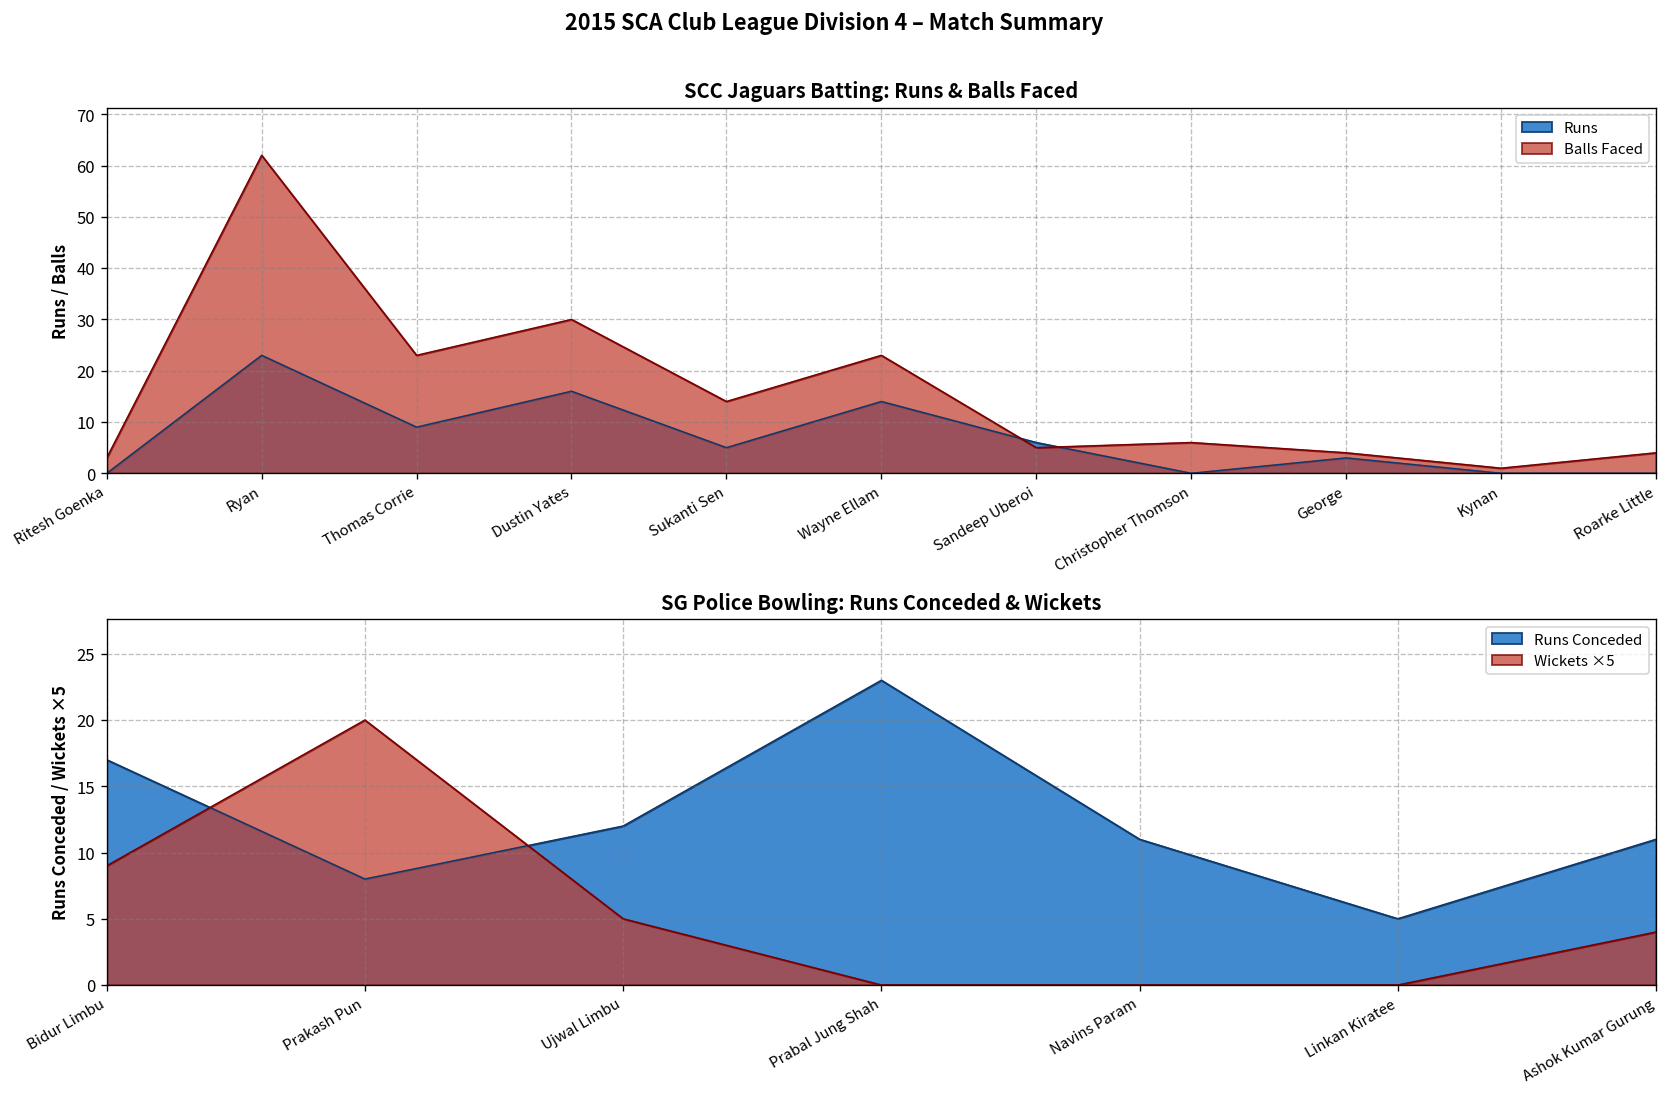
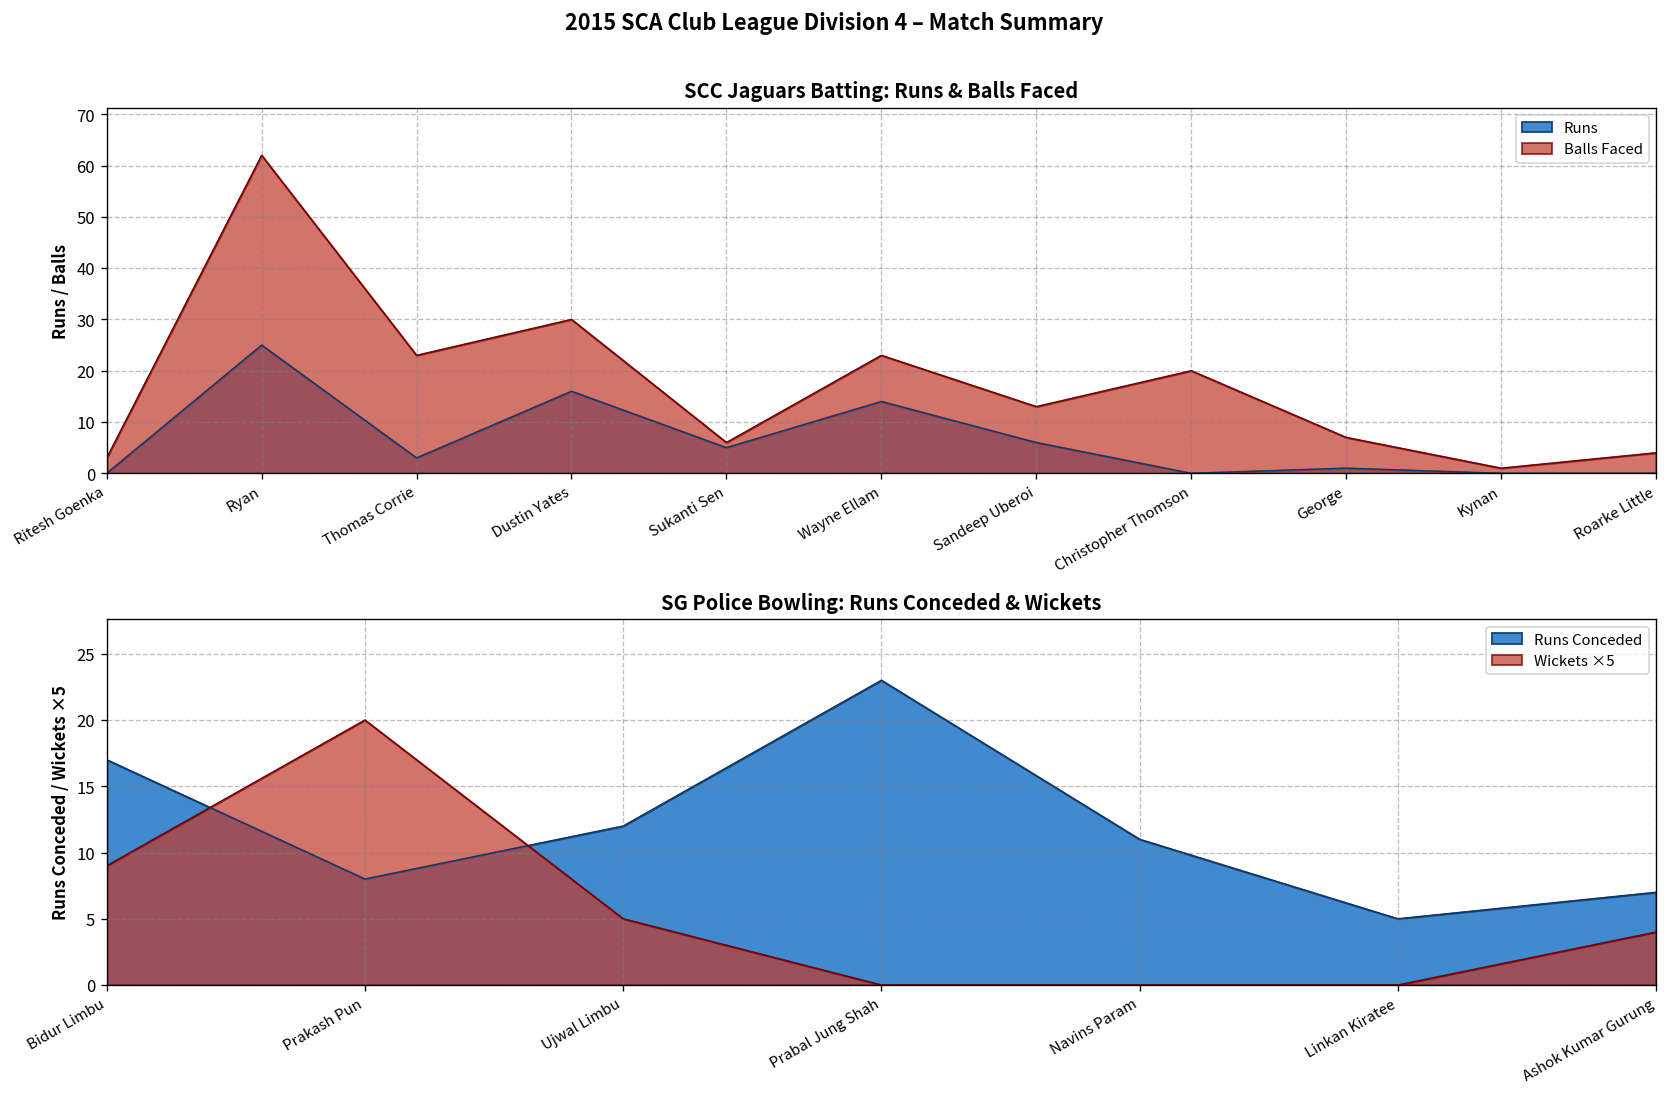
SCC Jaguars Batting: Runs & Balls Faced, Runs, Ryan: 23 -> 25
SCC Jaguars Batting: Runs & Balls Faced, Runs, Thomas Corrie: 9 -> 3
SCC Jaguars Batting: Runs & Balls Faced, Balls Faced, Sukanti Sen: 14 -> 6
SCC Jaguars Batting: Runs & Balls Faced, Balls Faced, Sandeep Uberoi: 5 -> 13
SCC Jaguars Batting: Runs & Balls Faced, Balls Faced, Christopher Thomson: 6 -> 20
SCC Jaguars Batting: Runs & Balls Faced, Runs, George: 3 -> 1
SCC Jaguars Batting: Runs & Balls Faced, Balls Faced, George: 4 -> 7
SG Police Bowling: Runs Conceded & Wickets, Runs Conceded, Ashok Kumar Gurung: 11 -> 7
